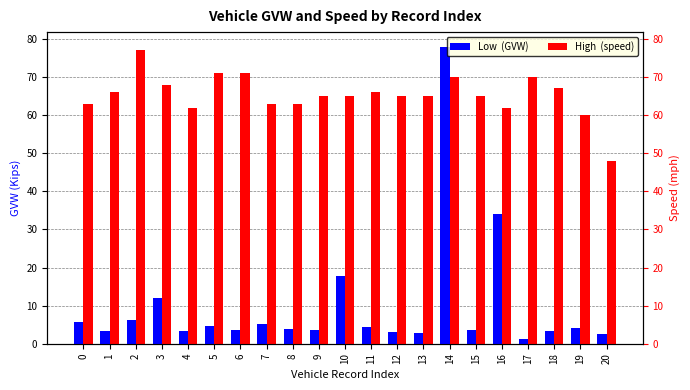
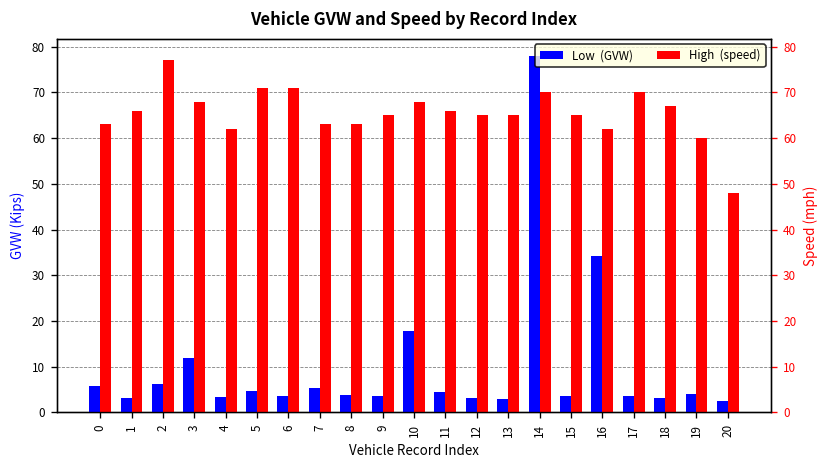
High (speed), 10: 65 -> 68
Low (GVW), 17: 1 -> 4
